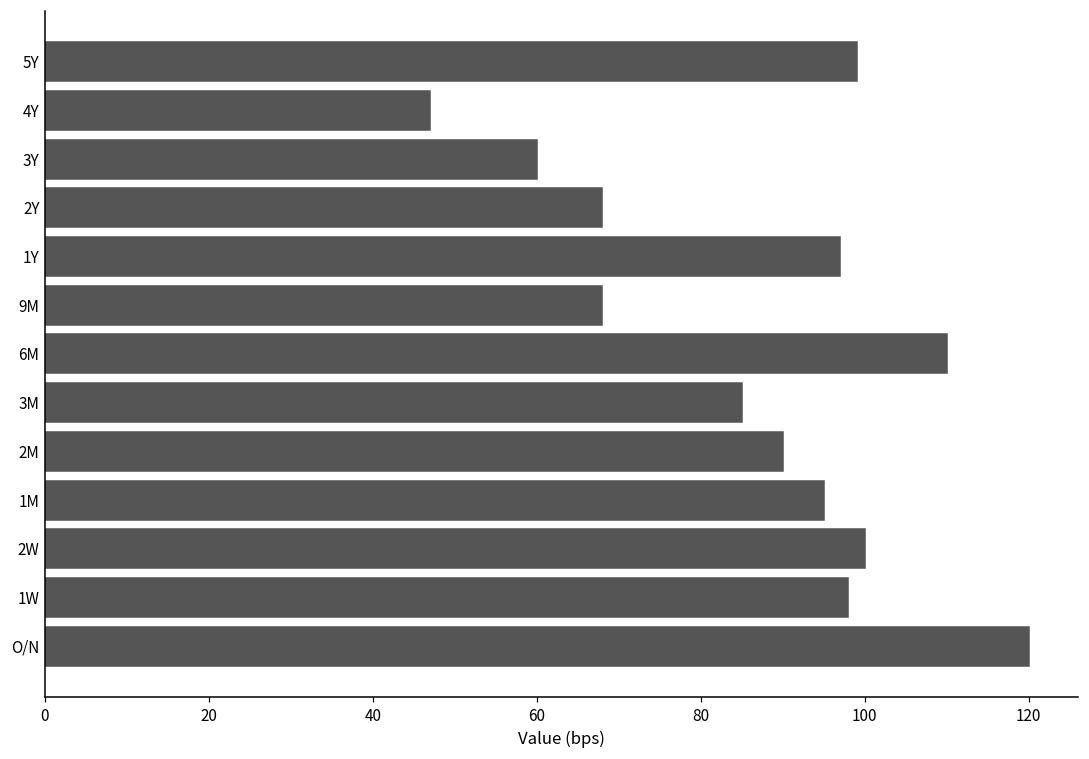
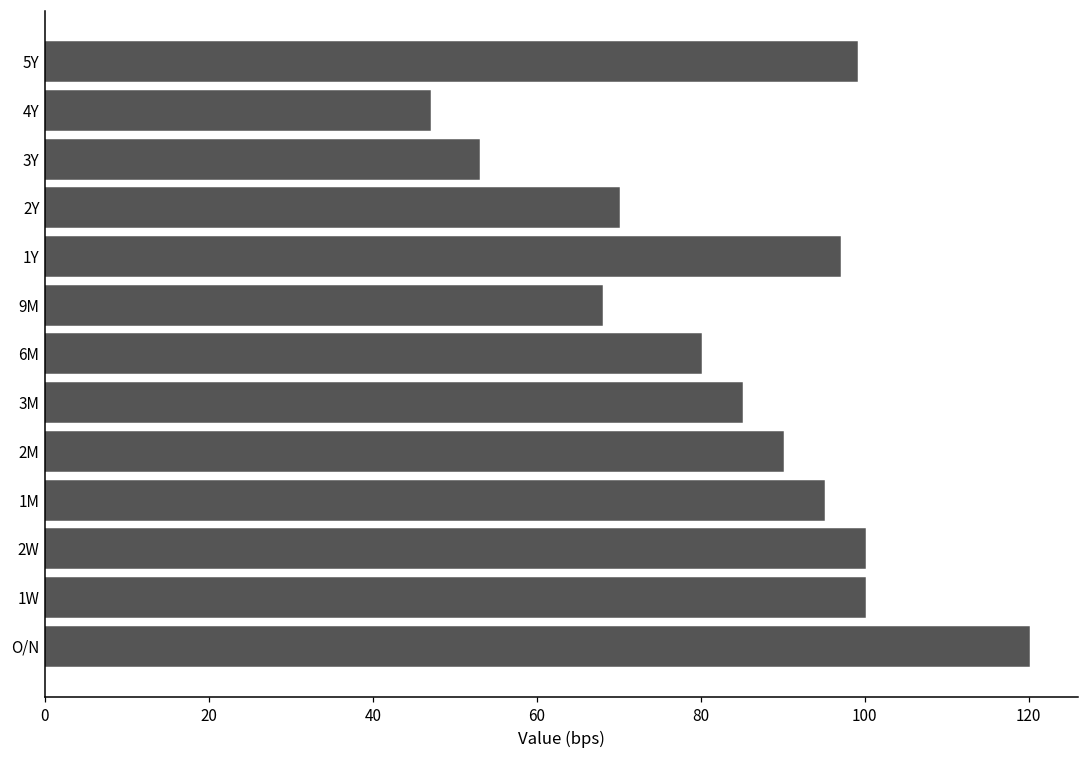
3Y: 60 -> 53
2Y: 68 -> 70
6M: 110 -> 80
1W: 98 -> 100
